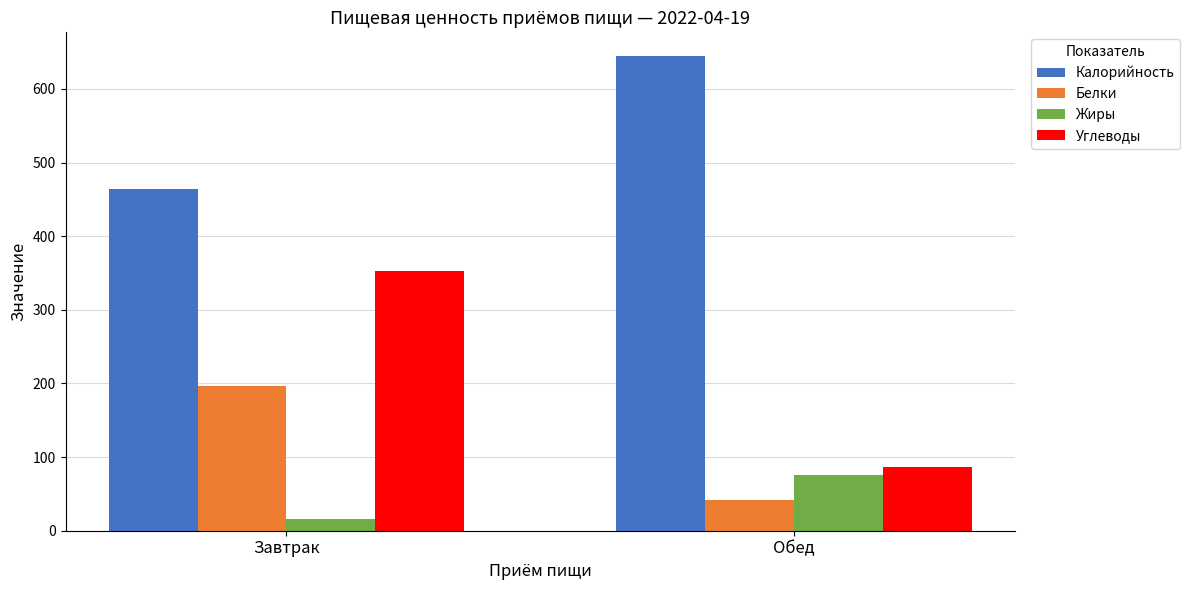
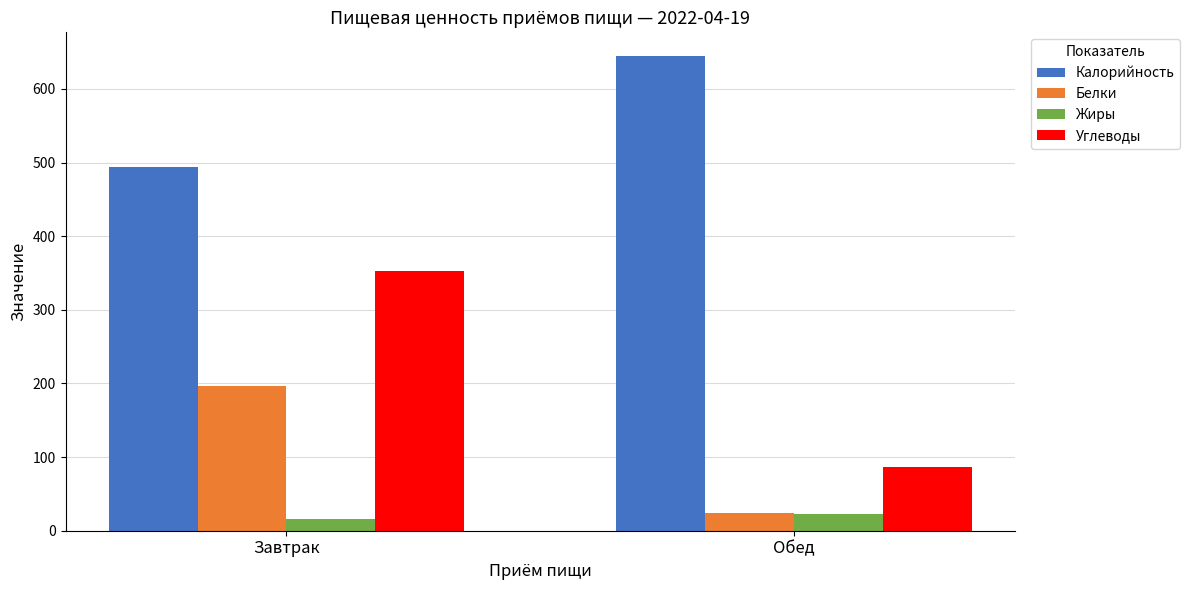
Калорийность, Завтрак: 460 -> 490
Белки, Обед: 40 -> 20
Жиры, Обед: 80 -> 20
